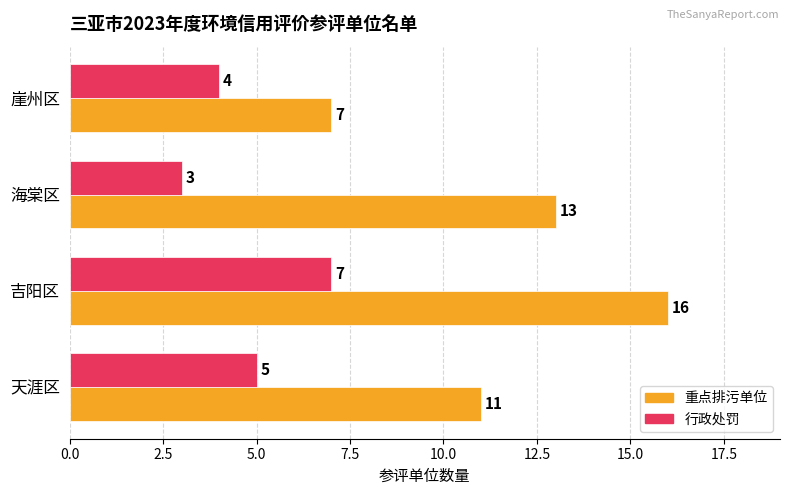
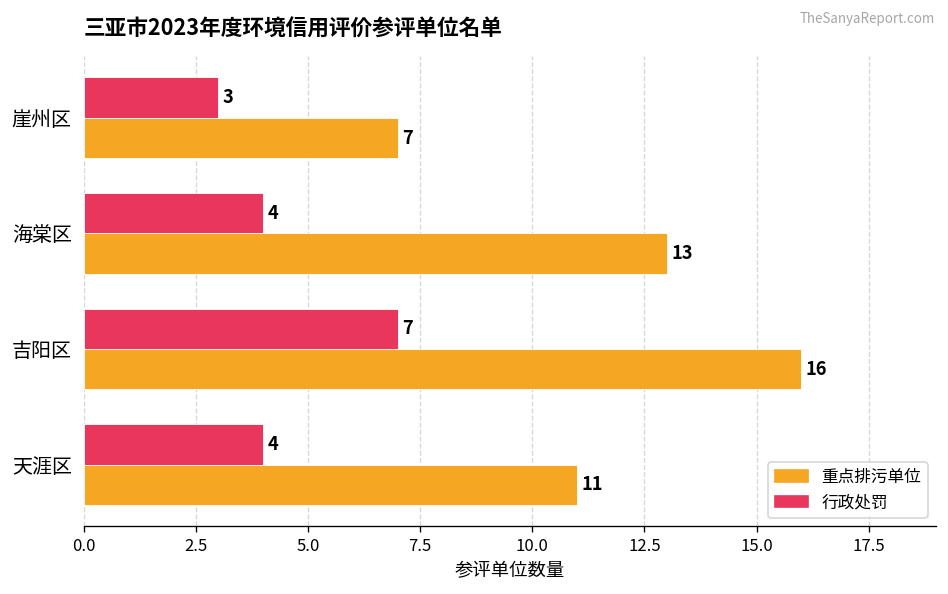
行政处罚, 崖州区: 4 -> 3
行政处罚, 海棠区: 3 -> 4
行政处罚, 天涯区: 5 -> 4
